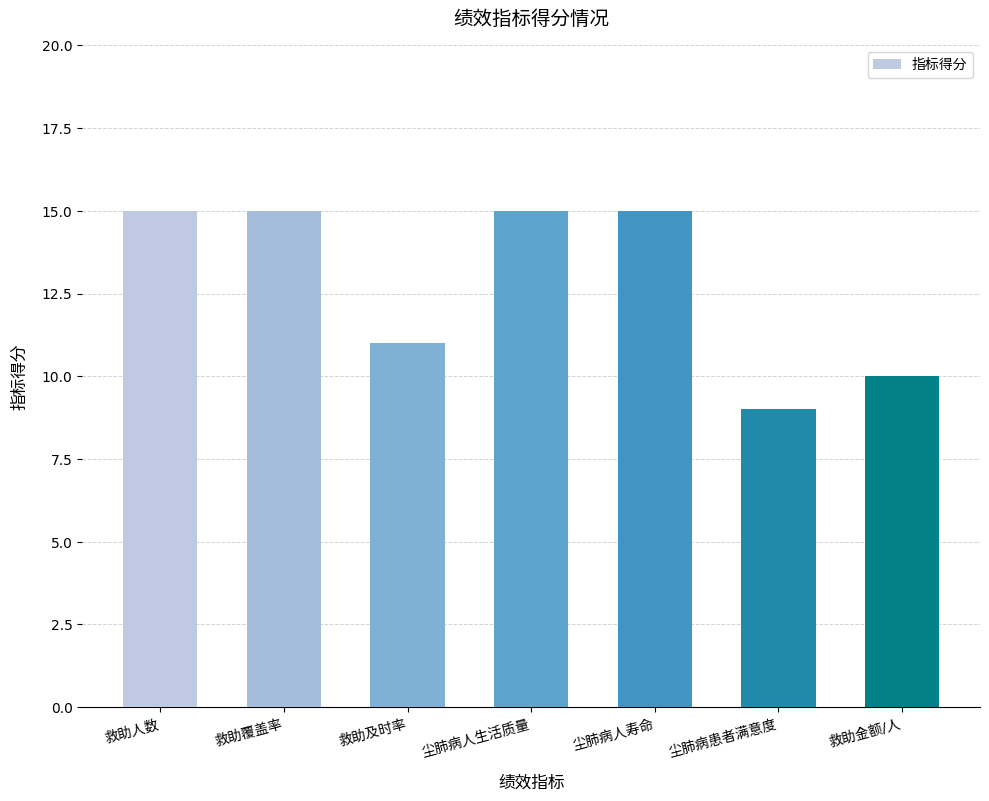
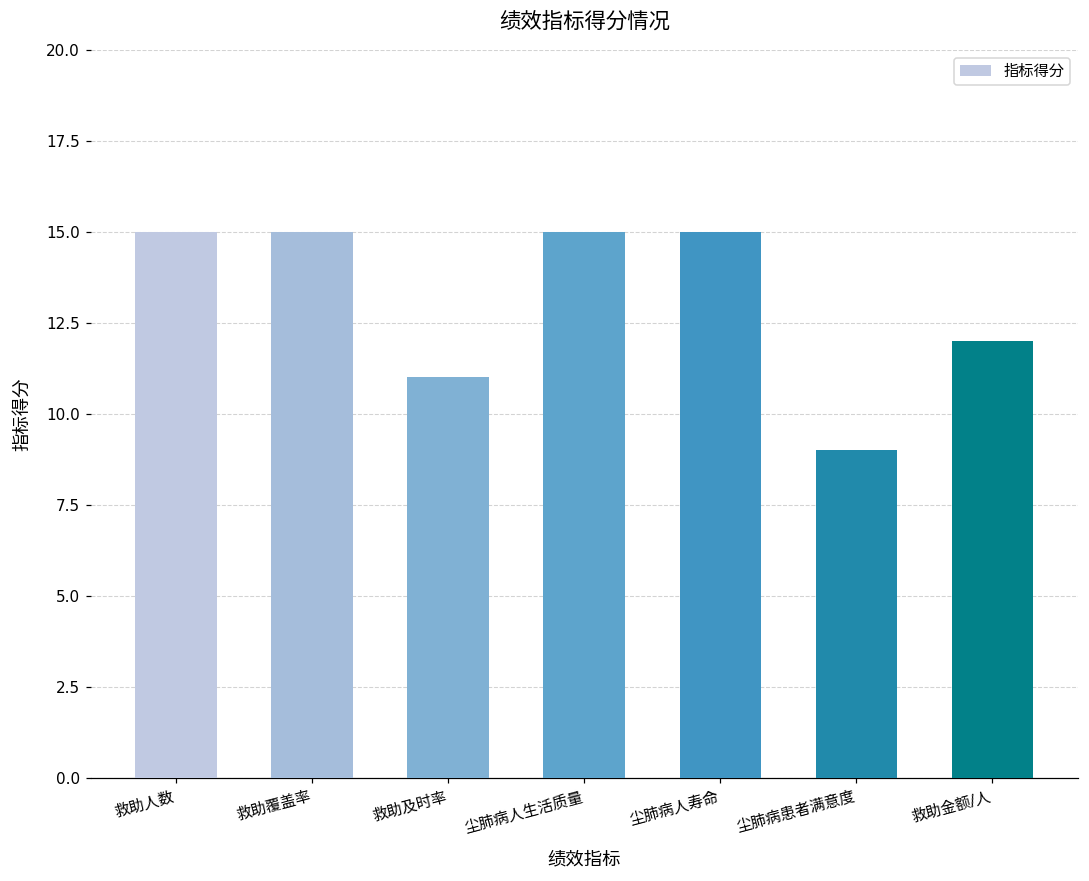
救助金额/人: 10 -> 12
